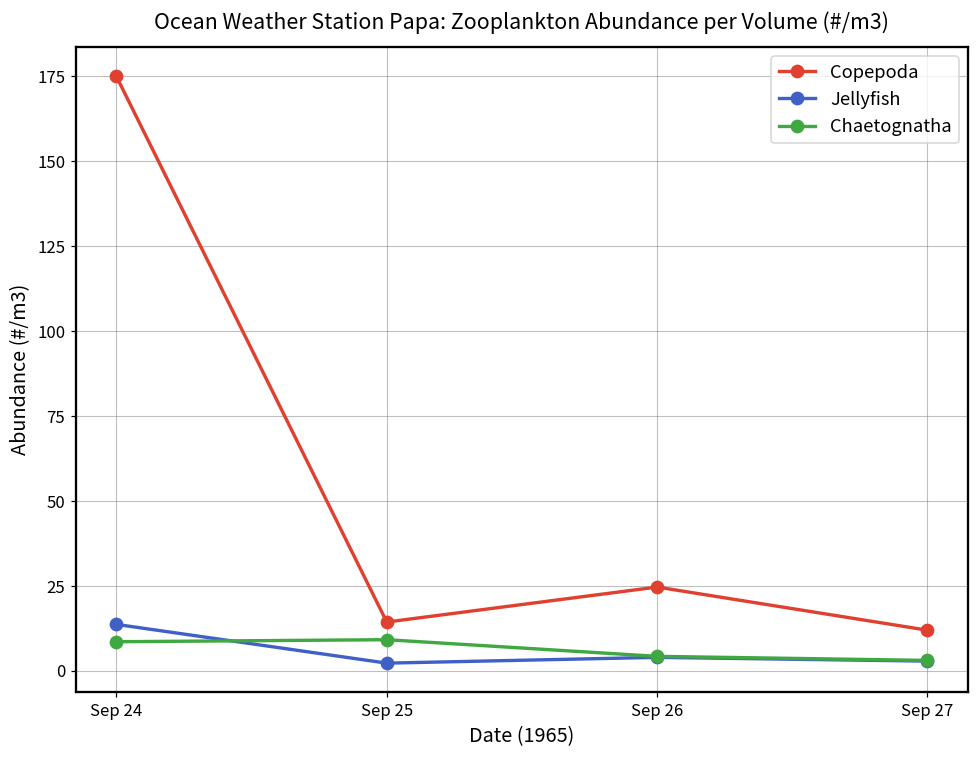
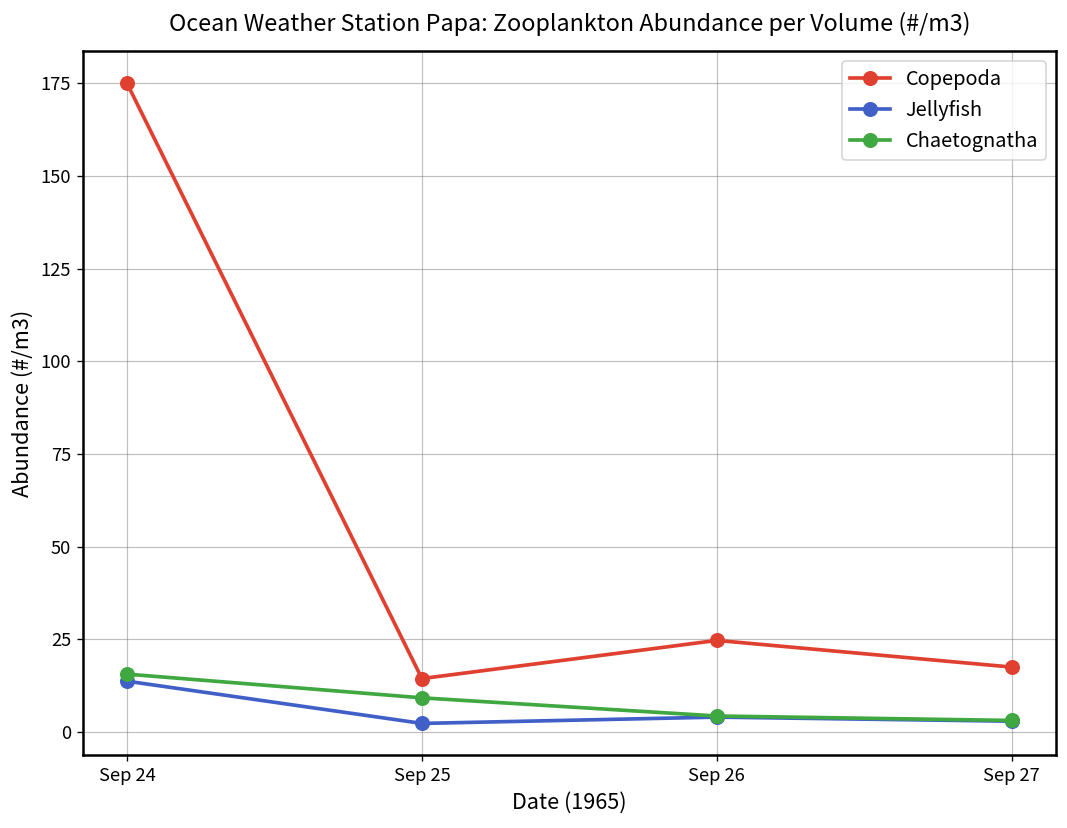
Chaetognatha, Sep 24: 9 -> 16
Copepoda, Sep 27: 12 -> 18
